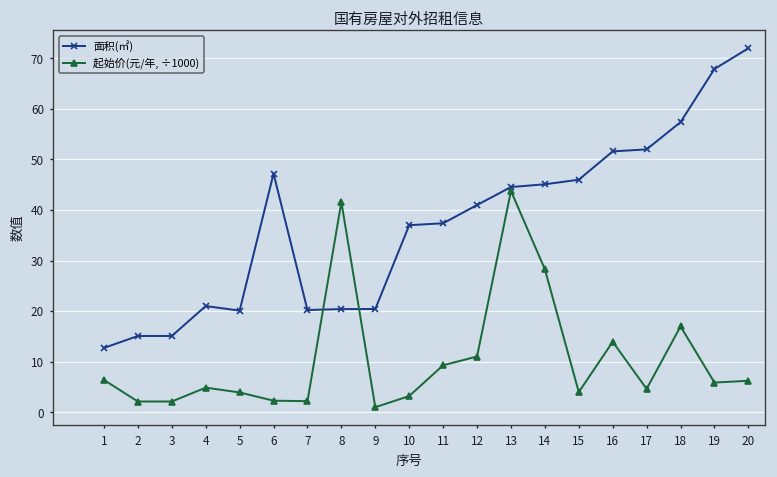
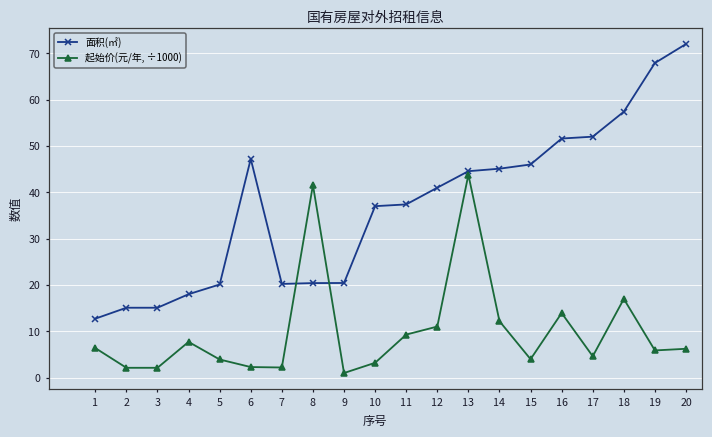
面积(㎡), 4: 21 -> 18
起始价(元/年, ÷1000), 4: 5 -> 8
起始价(元/年, ÷1000), 14: 28 -> 12
